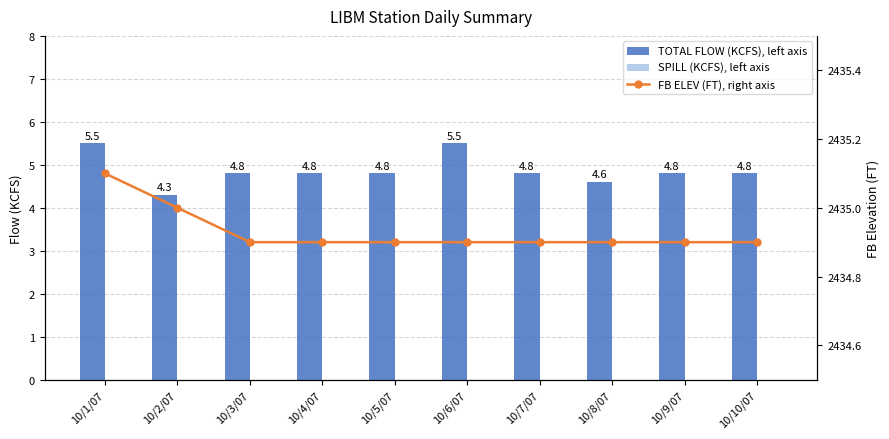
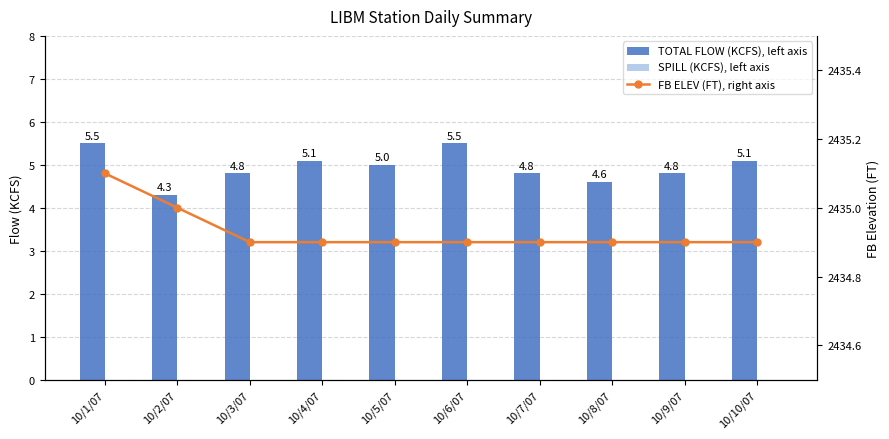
TOTAL FLOW (KCFS), left axis, 10/4/07: 4.8 -> 5.1
TOTAL FLOW (KCFS), left axis, 10/5/07: 4.8 -> 5.0
TOTAL FLOW (KCFS), left axis, 10/10/07: 4.8 -> 5.1
